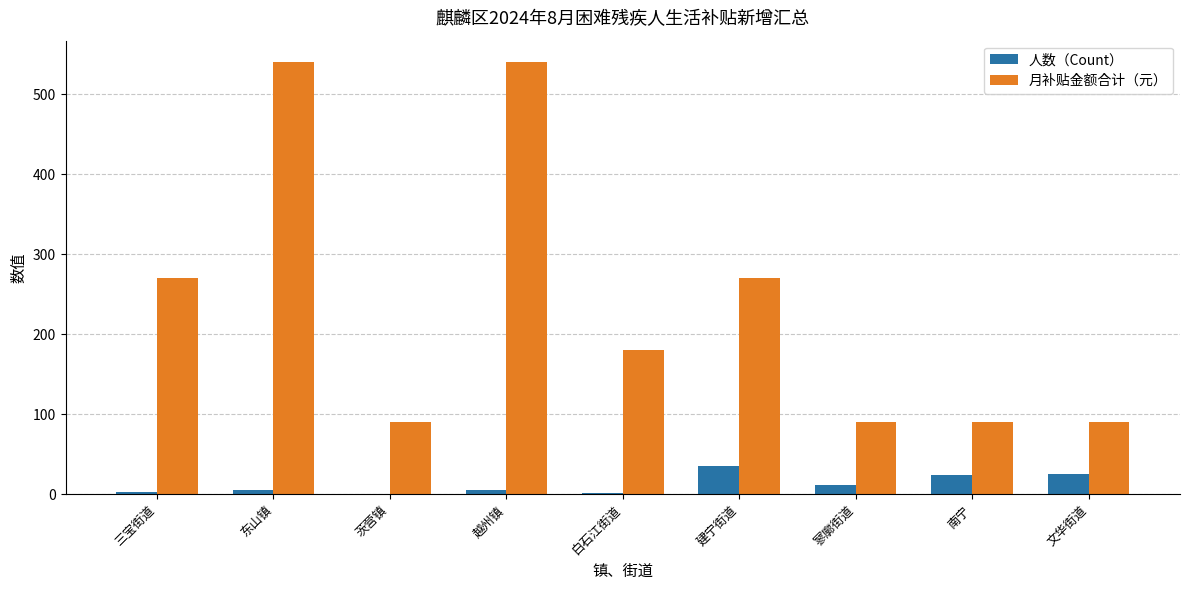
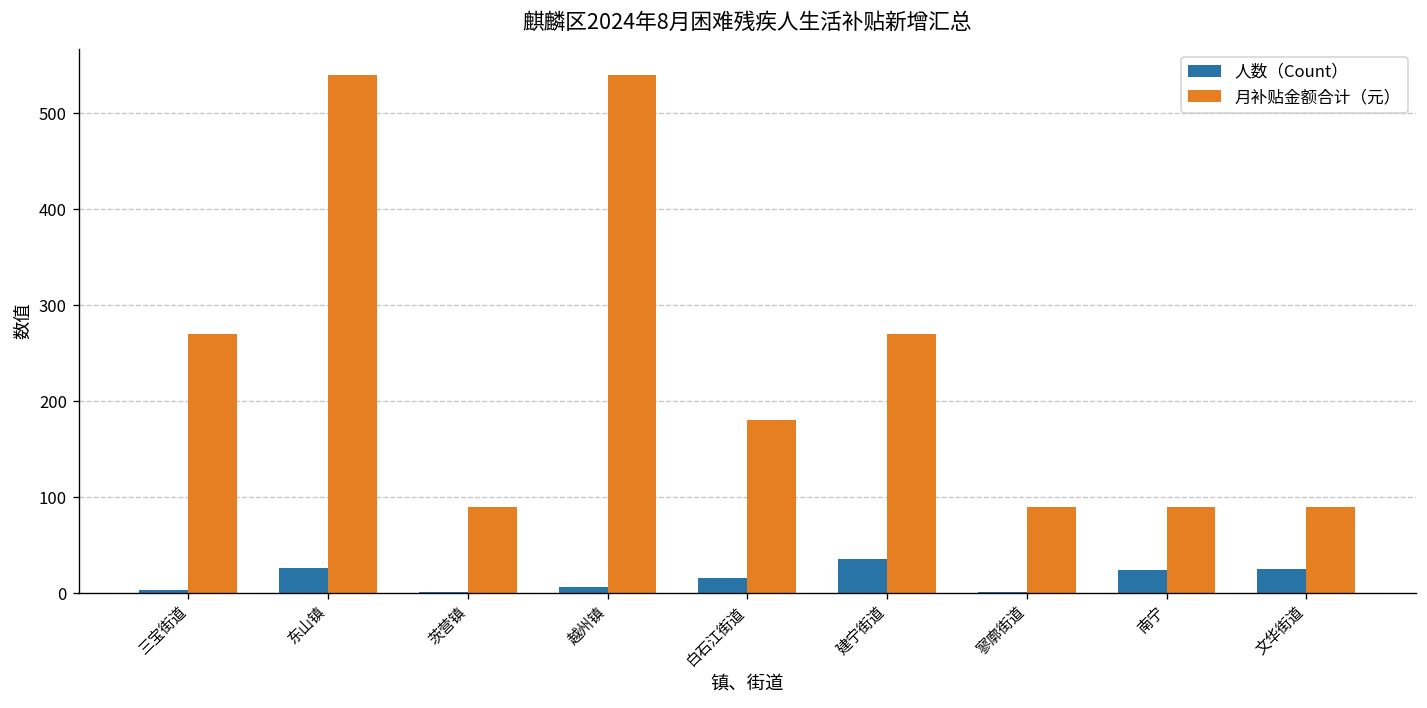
人数（Count）, 东山镇: 10 -> 30
人数（Count）, 白石江街道: 0 -> 20
人数（Count）, 寥廓街道: 10 -> 0
